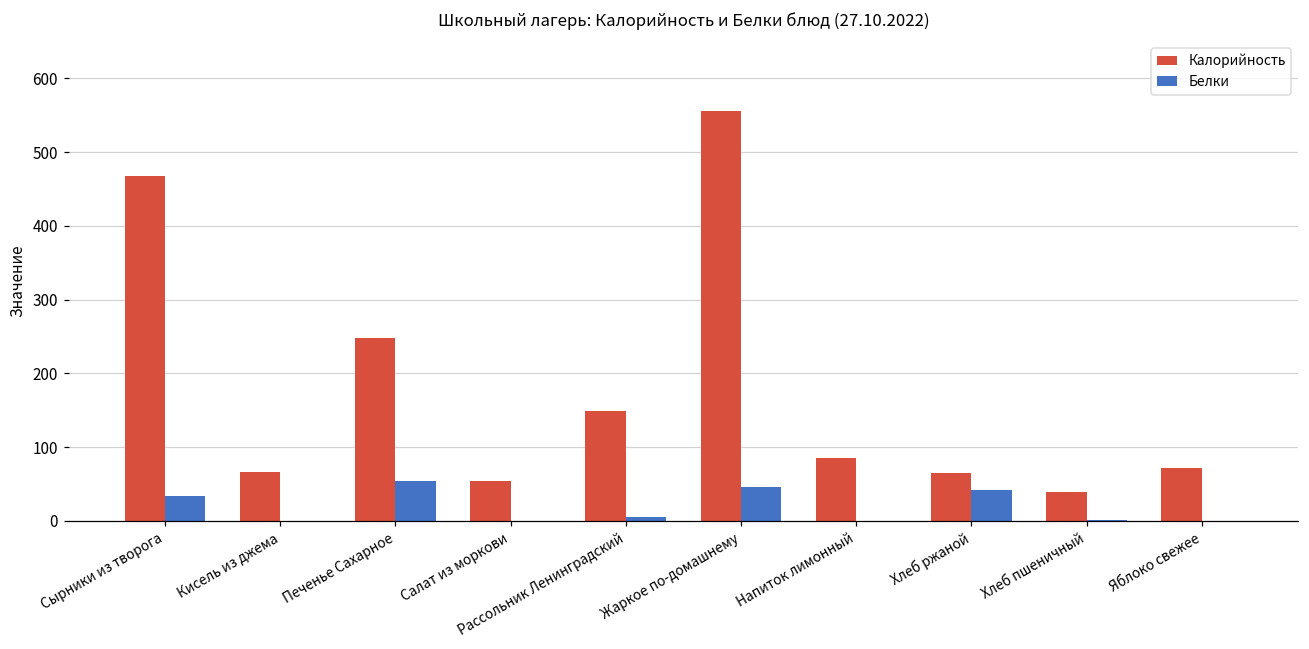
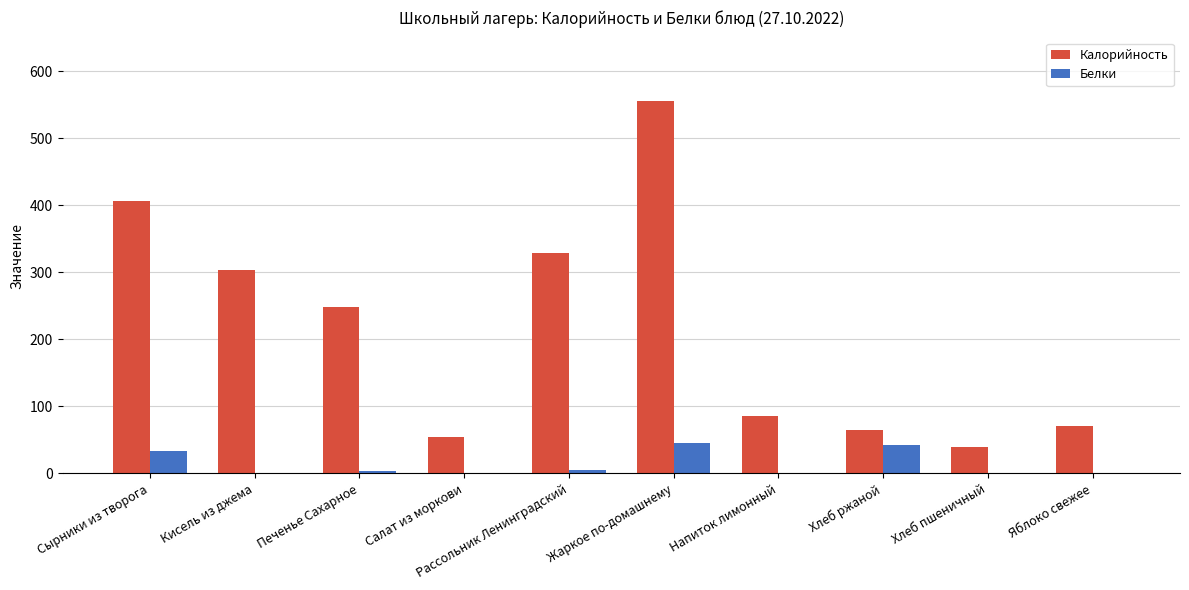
Калорийность, Сырники из творога: 470 -> 410
Калорийность, Кисель из джема: 70 -> 300
Белки, Печенье Сахарное: 50 -> 0
Калорийность, Рассольник Ленинградский: 150 -> 330
